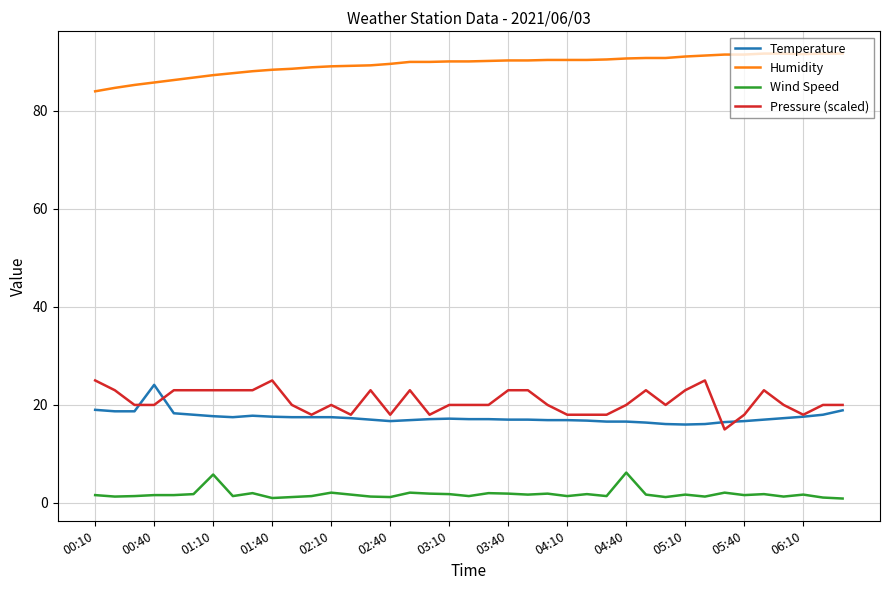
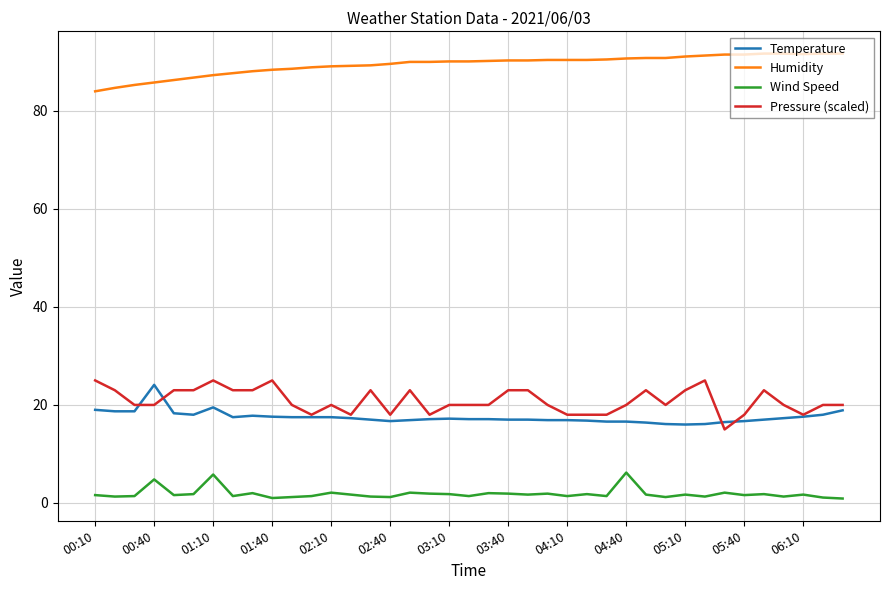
Wind Speed, 00:40: 2 -> 5
Temperature, 01:10: 18 -> 20
Pressure (scaled), 01:10: 23 -> 25
